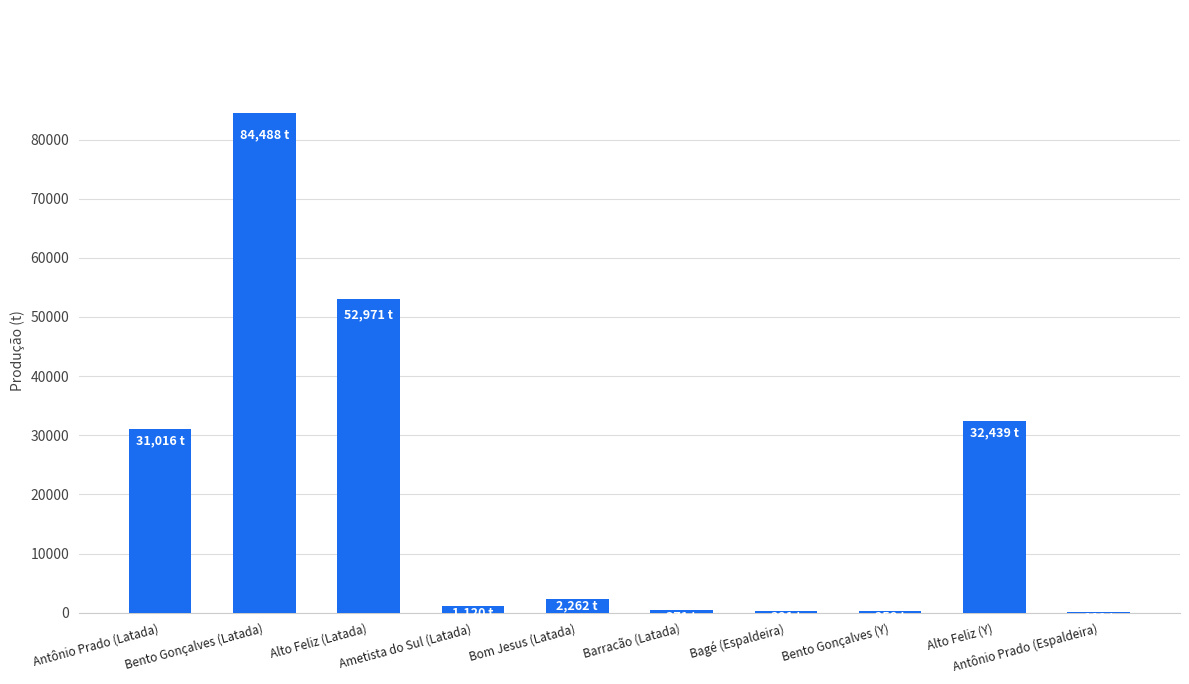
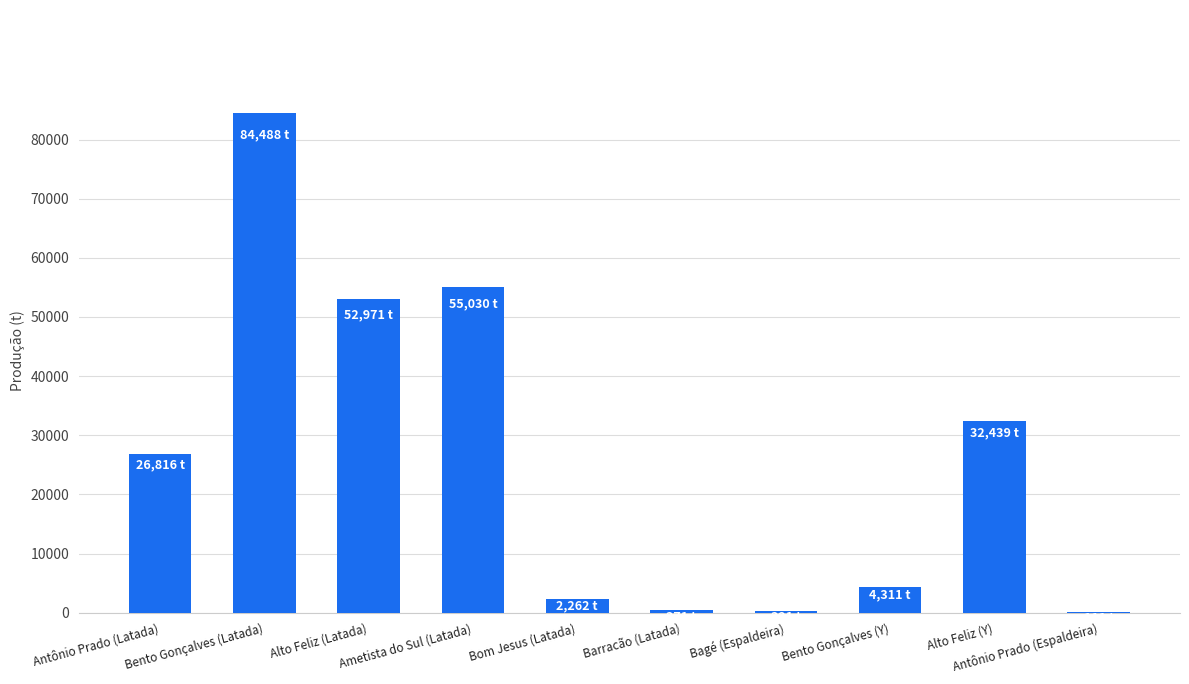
Antônio Prado (Latada): 31,016 -> 26,816
Ametista do Sul (Latada): 1,120 -> 55,030
Bento Gonçalves (Y): 0 -> 4000
